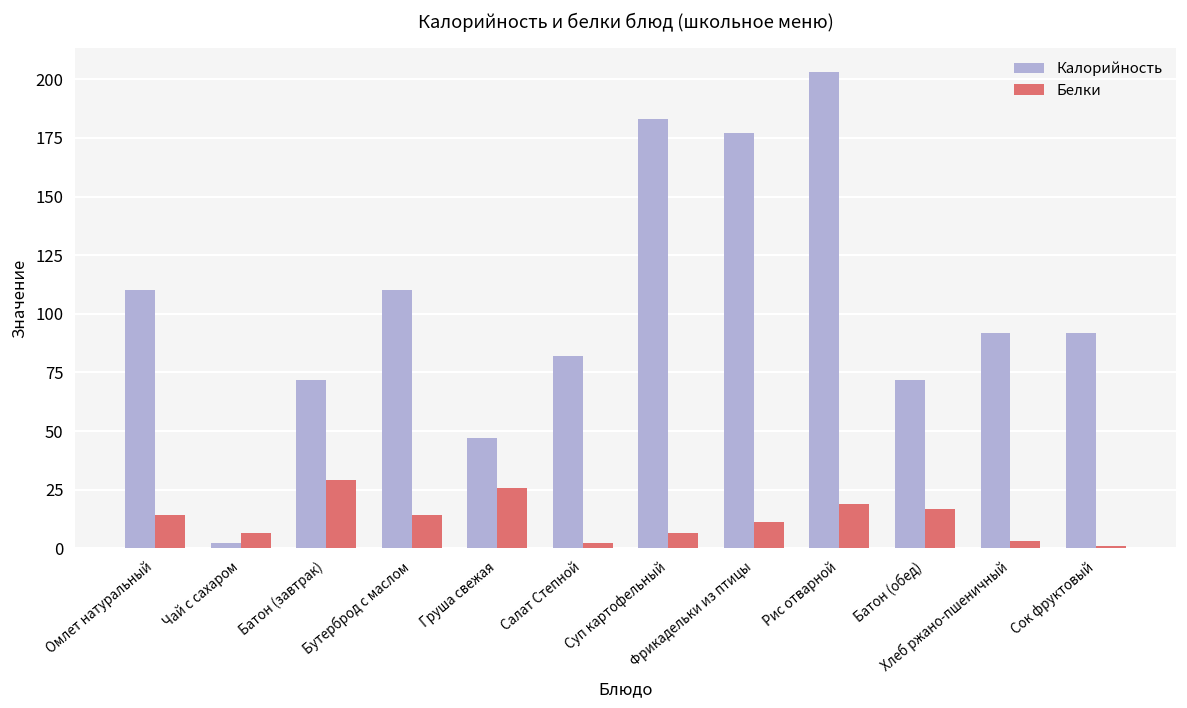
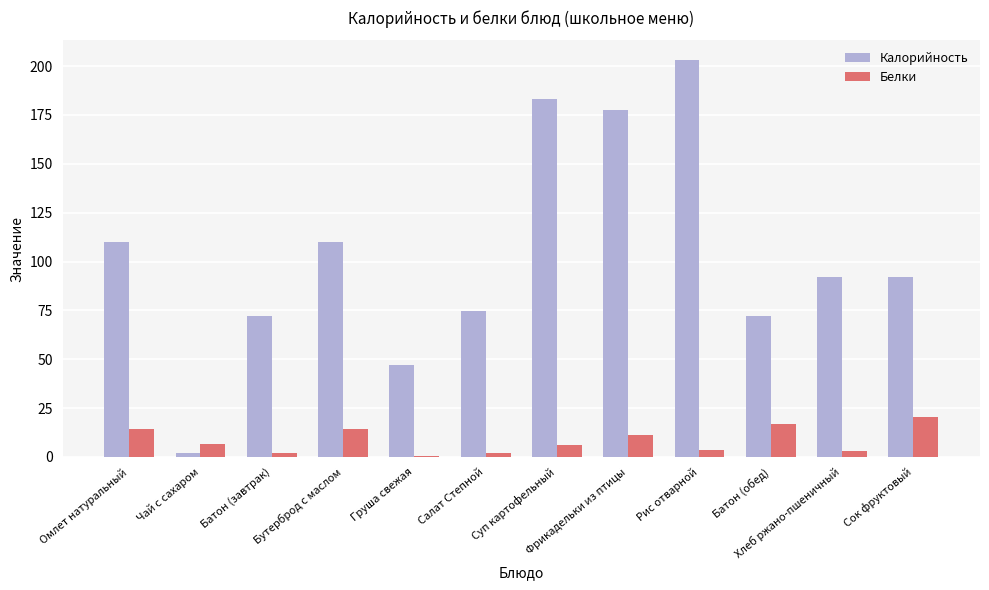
Белки, Батон (завтрак): 29 -> 2
Белки, Груша свежая: 26 -> 0
Калорийность, Салат Степной: 82 -> 75
Белки, Рис отварной: 19 -> 4
Белки, Сок фруктовый: 1 -> 20
